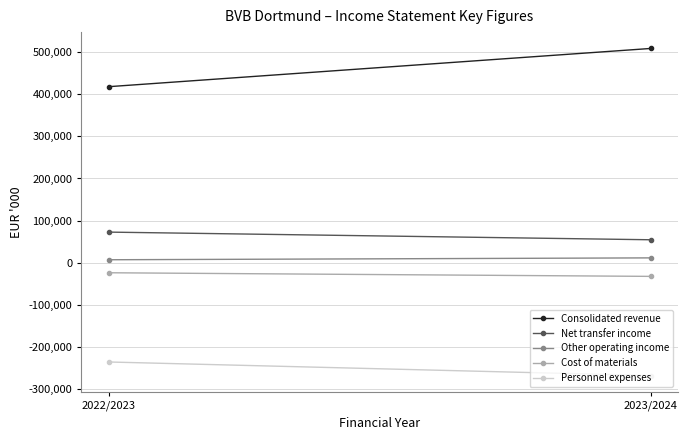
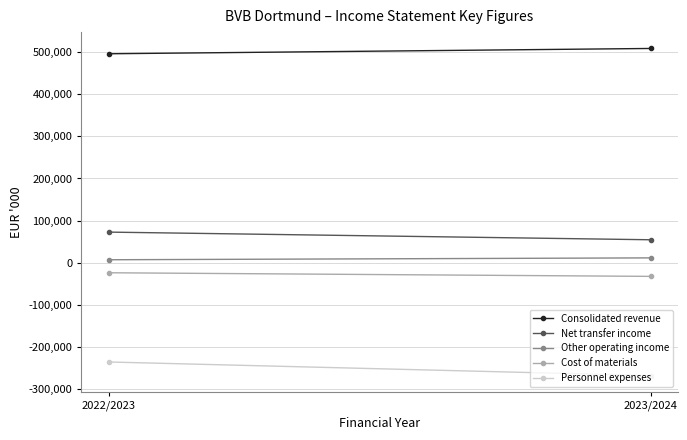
Consolidated revenue, 2022/2023: 420,000 -> 500,000
